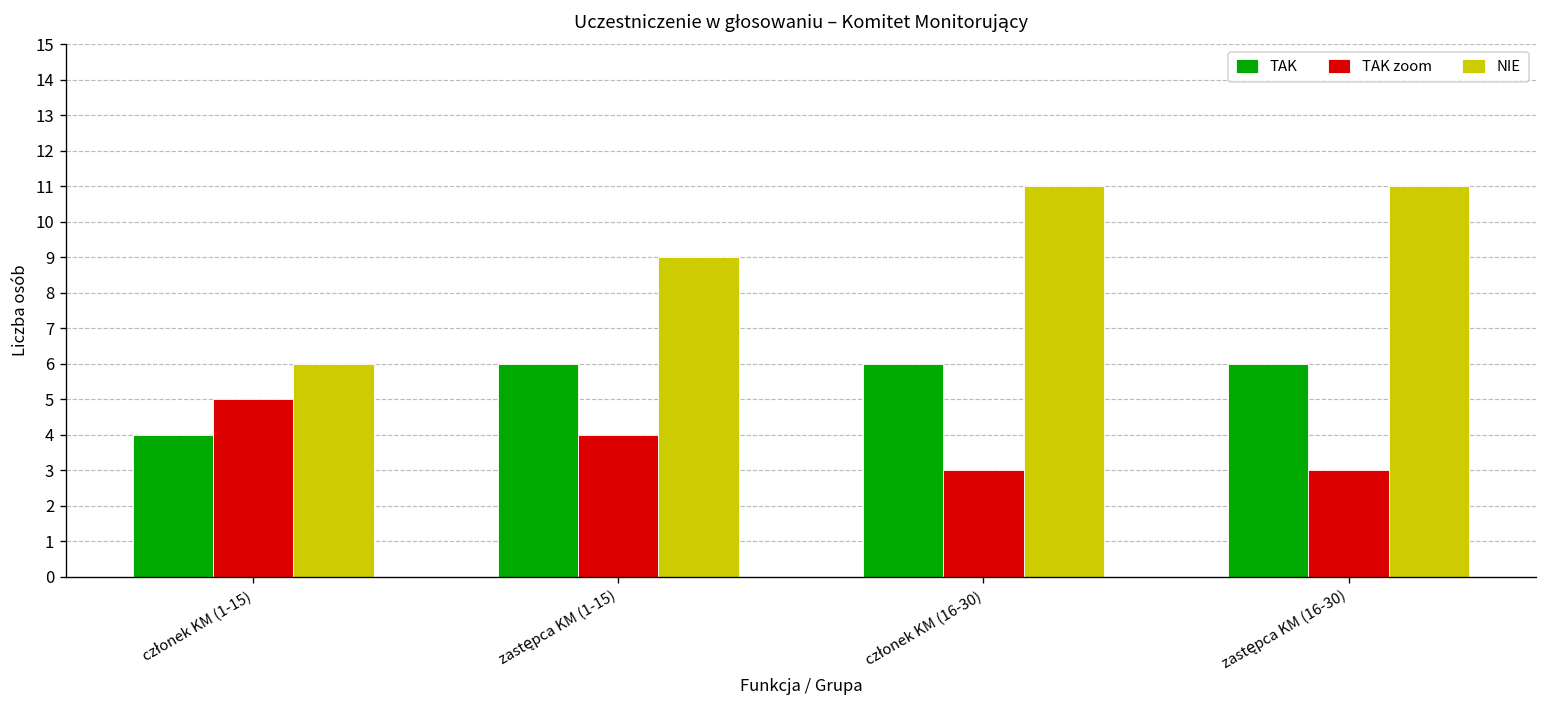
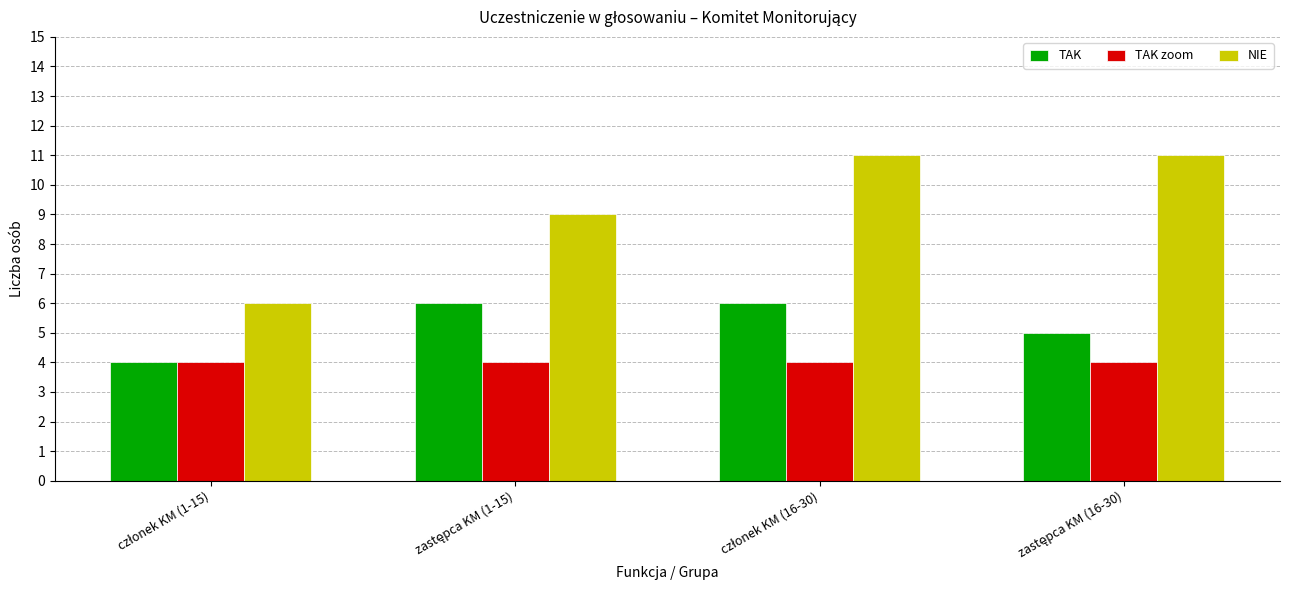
TAK zoom, członek KM (1-15): 5 -> 4
TAK zoom, członek KM (16-30): 3 -> 4
TAK, zastępca KM (16-30): 6 -> 5
TAK zoom, zastępca KM (16-30): 3 -> 4
